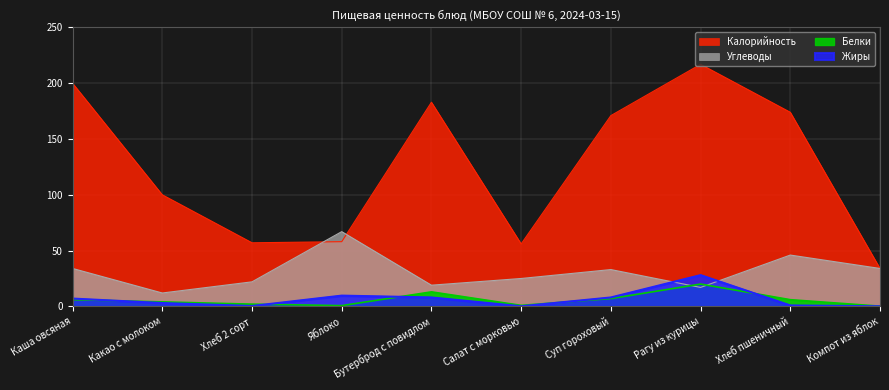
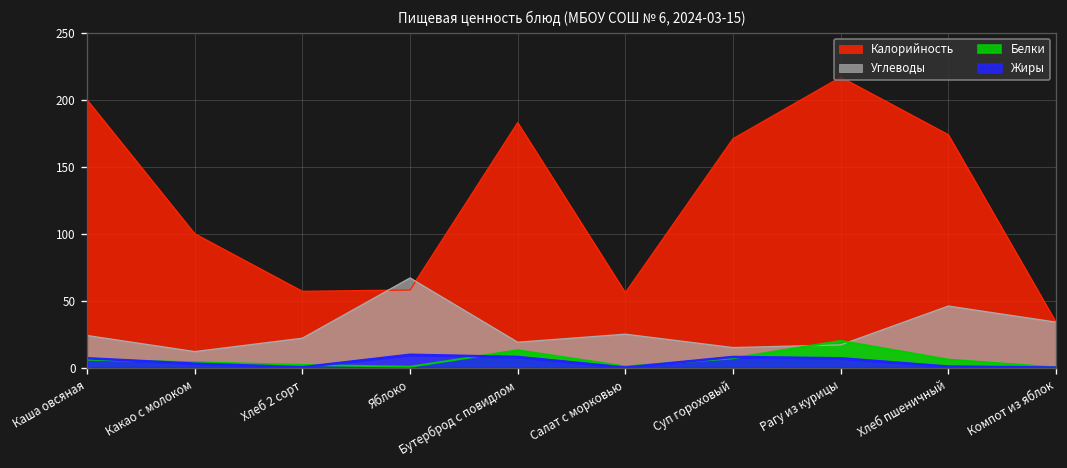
Углеводы, Каша овсяная: 34 -> 24
Углеводы, Суп гороховый: 33 -> 15
Жиры, Рагу из курицы: 28 -> 7
